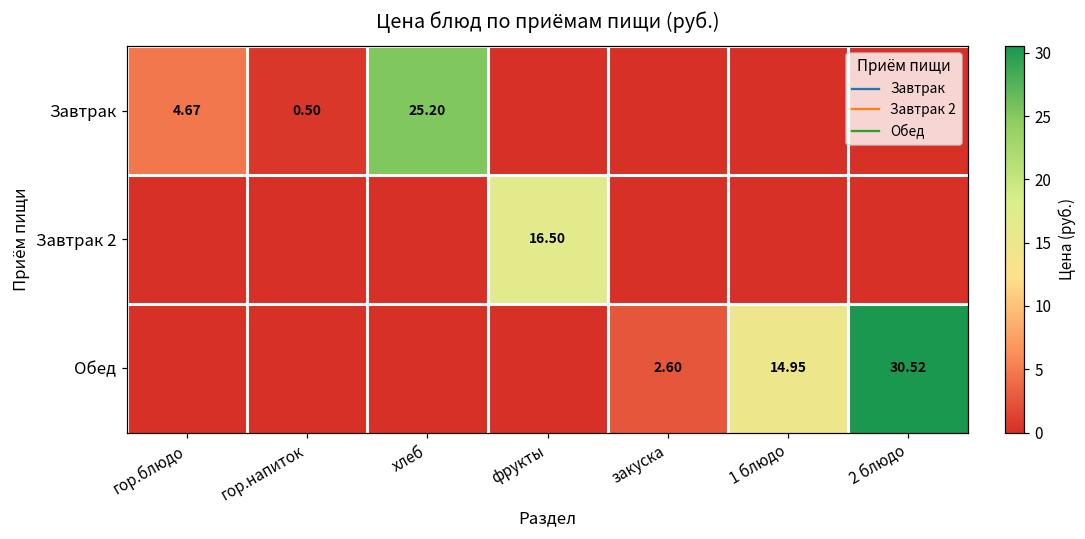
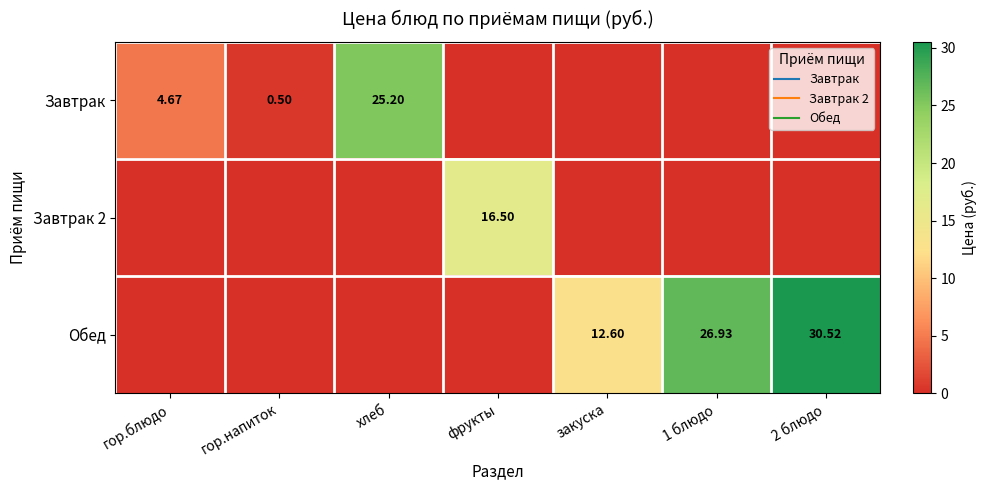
Обед, закуска: 2.60 -> 12.60
Обед, 1 блюдо: 14.95 -> 26.93
